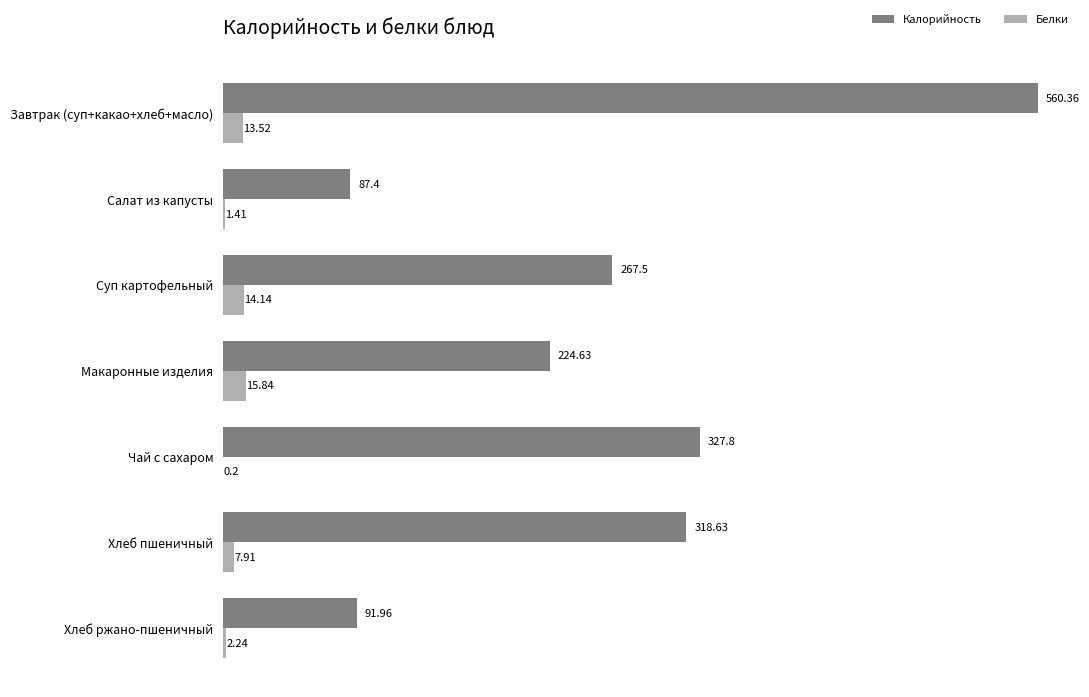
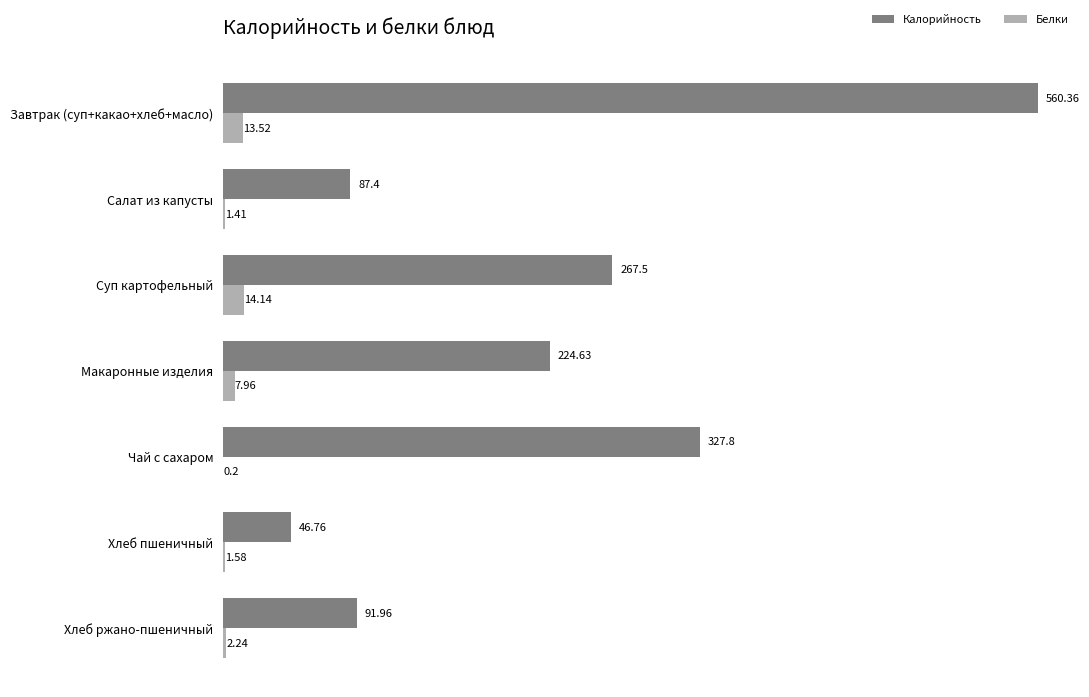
Белки, Макаронные изделия: 15.84 -> 7.96
Калорийность, Хлеб пшеничный: 318.63 -> 46.76
Белки, Хлеб пшеничный: 7.91 -> 1.58
